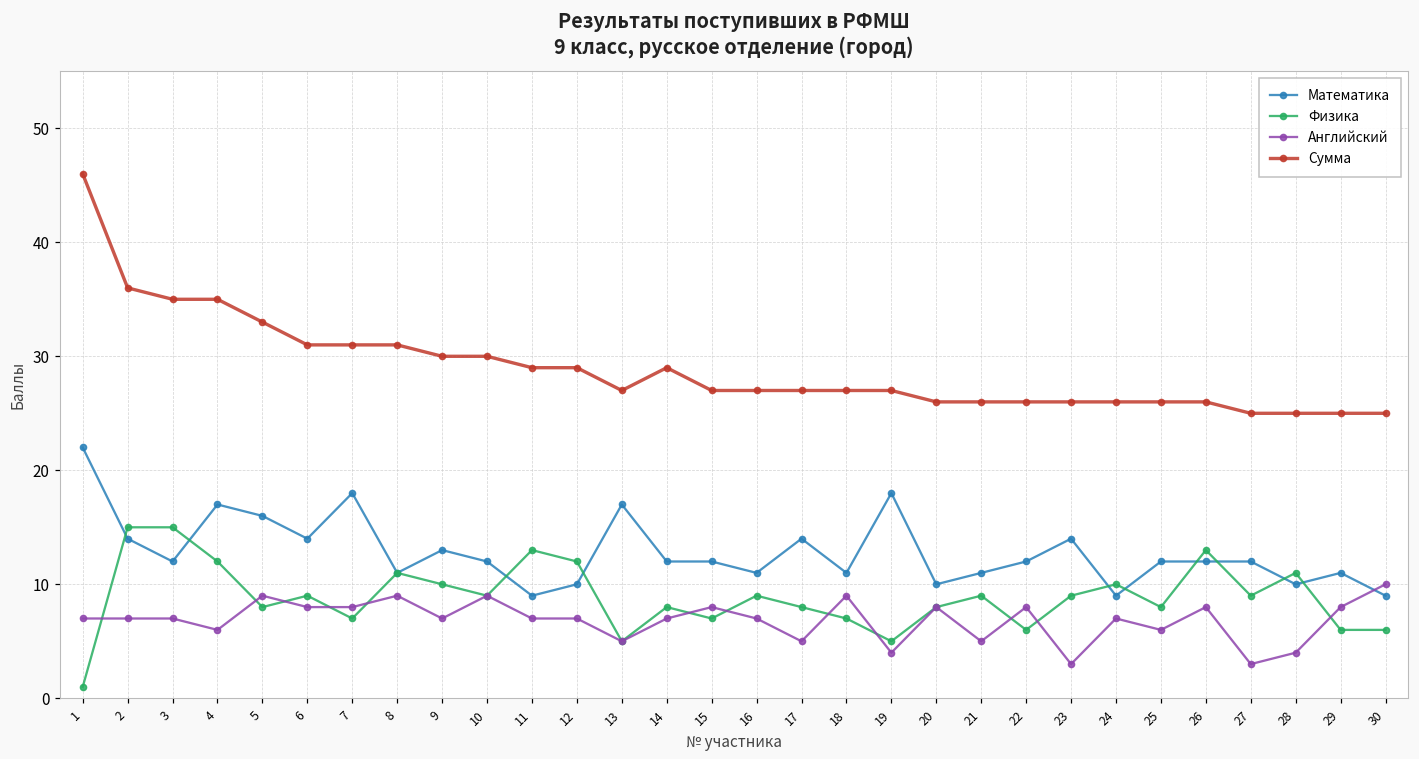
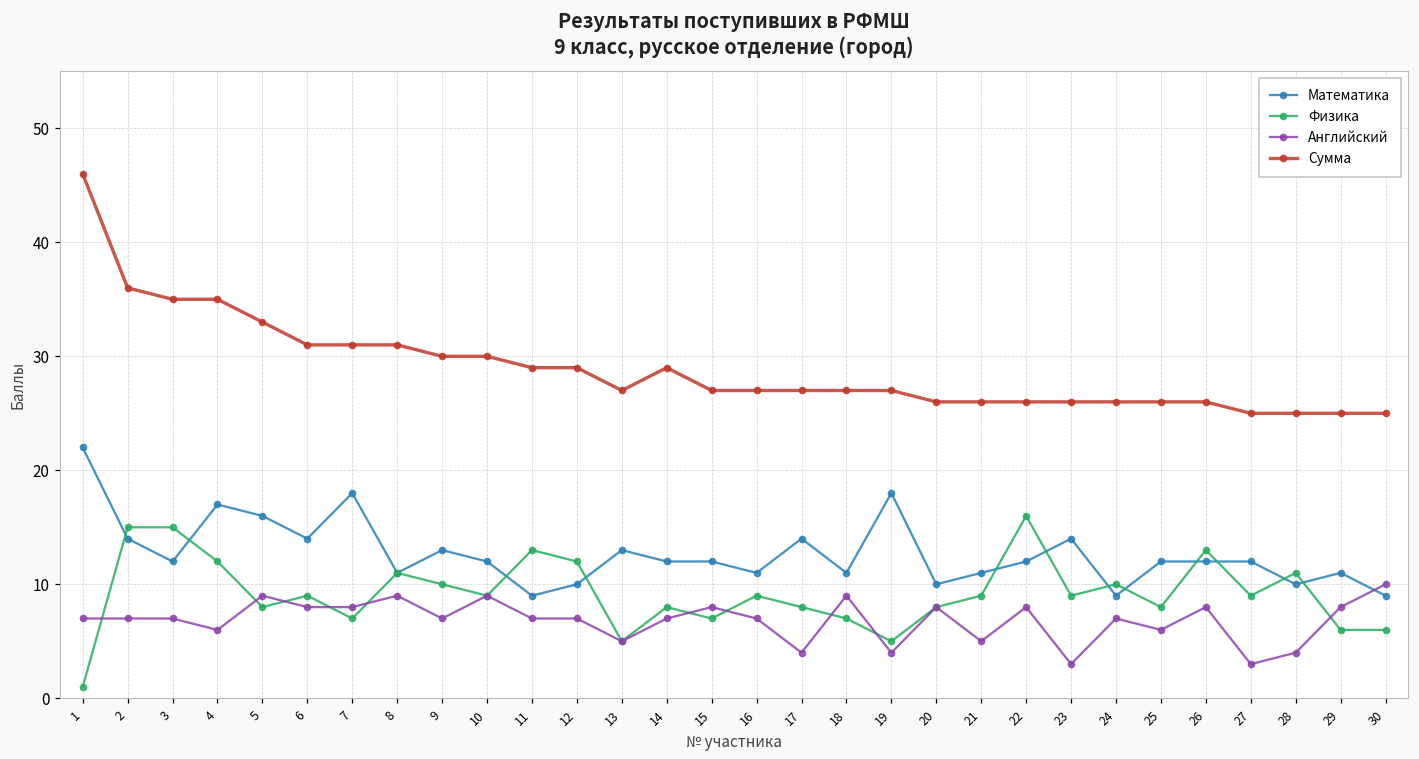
Математика, 13: 17 -> 13
Английский, 17: 5 -> 4
Физика, 22: 6 -> 16
